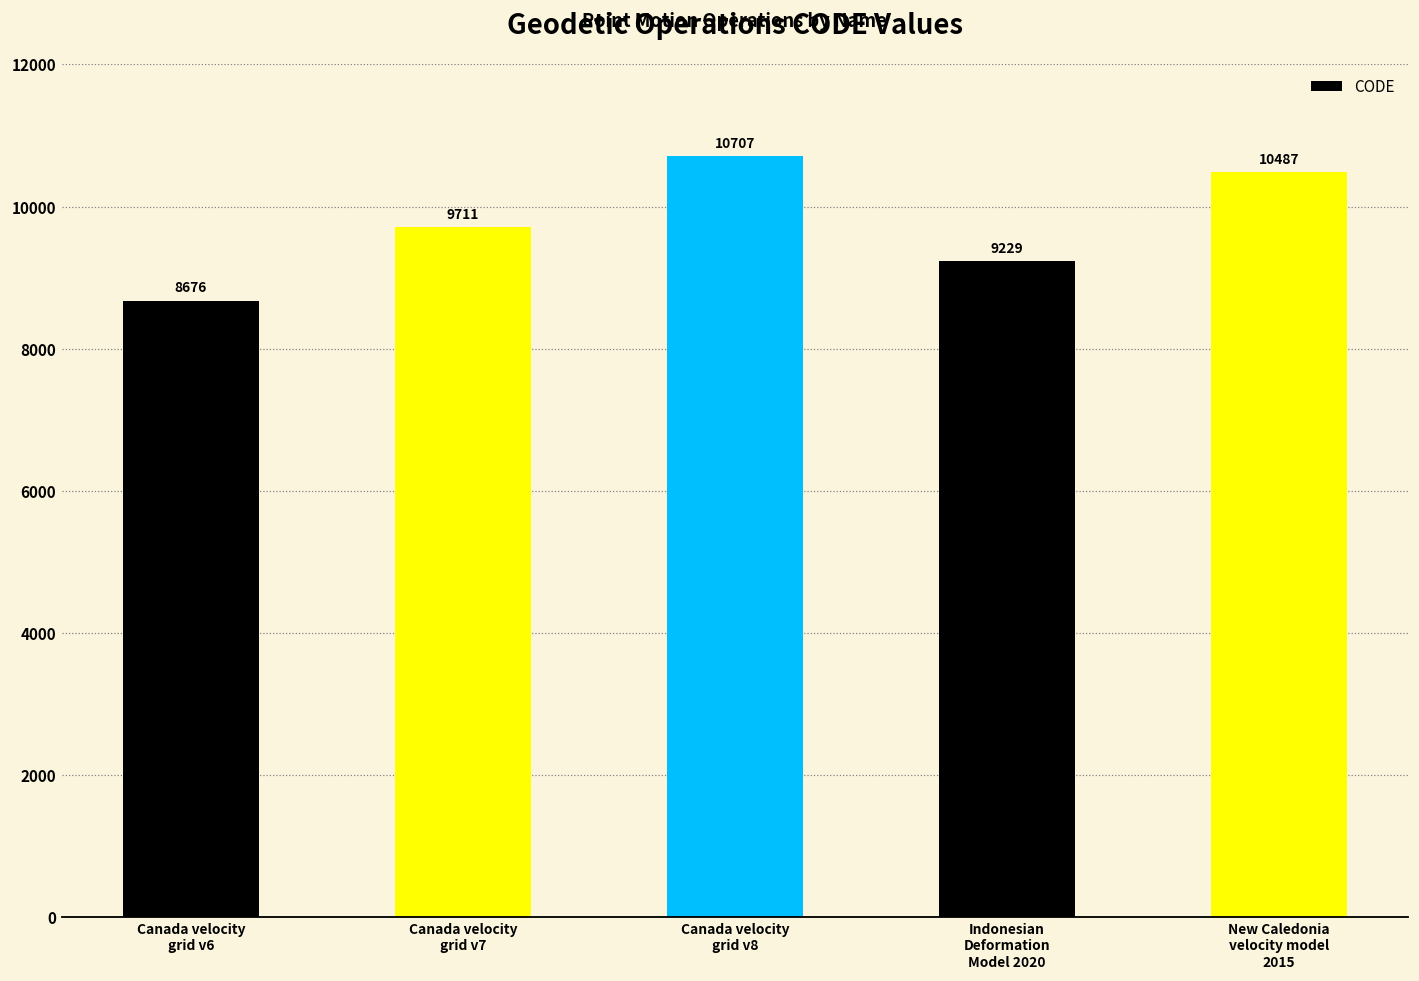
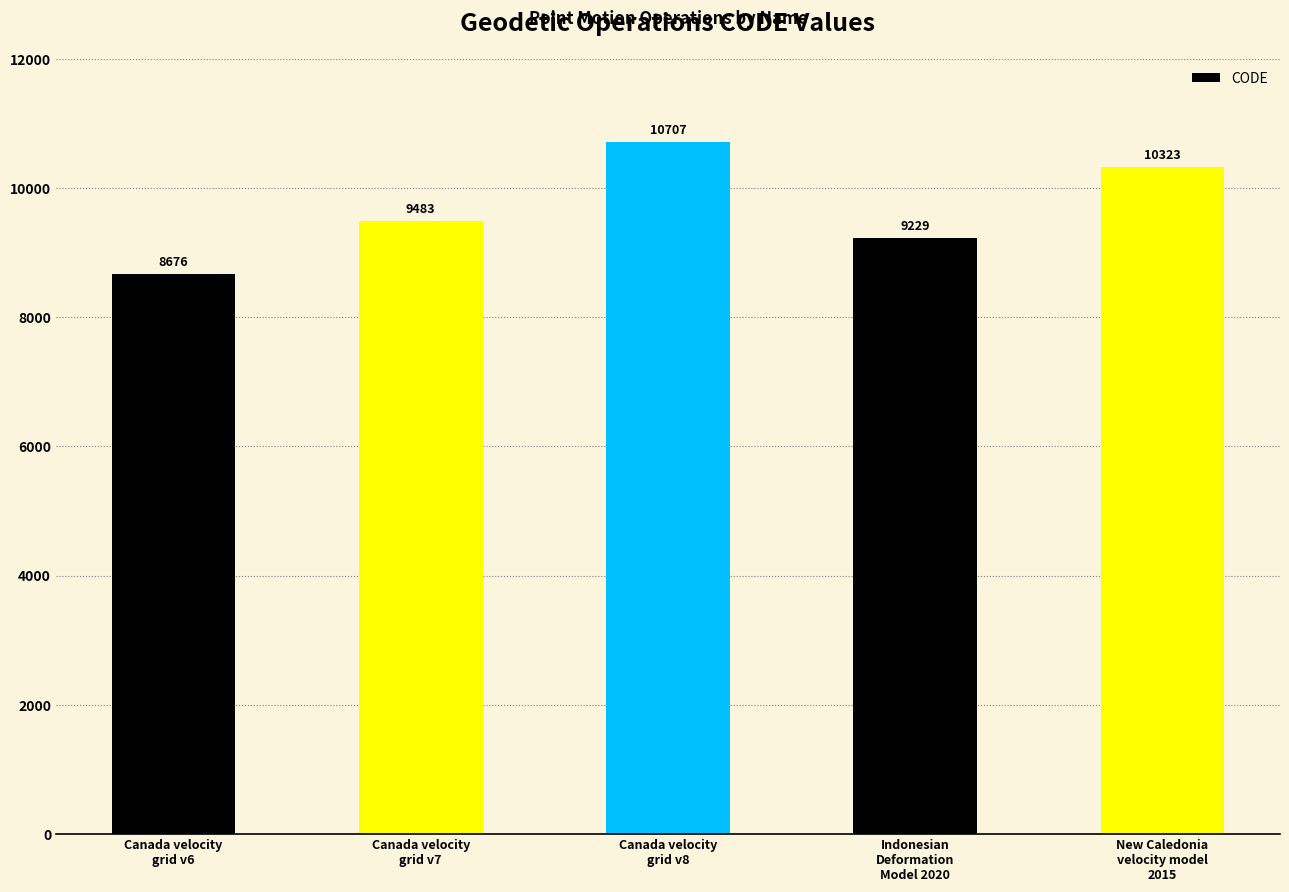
Canada velocity grid v7: 9711 -> 9483
New Caledonia velocity model 2015: 10487 -> 10323
